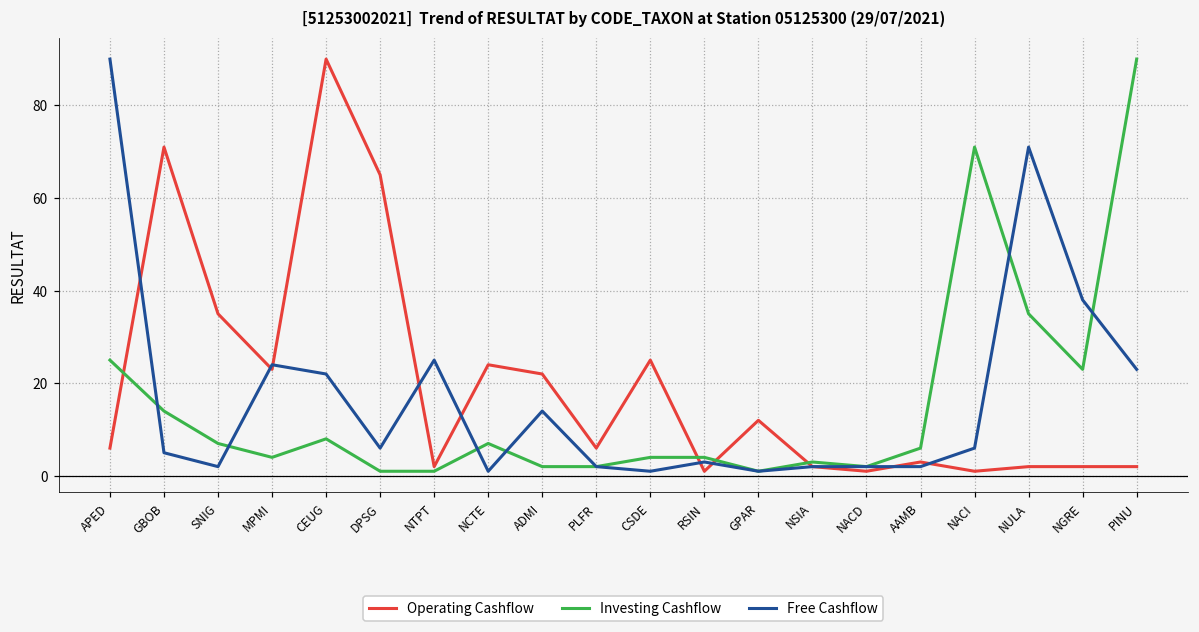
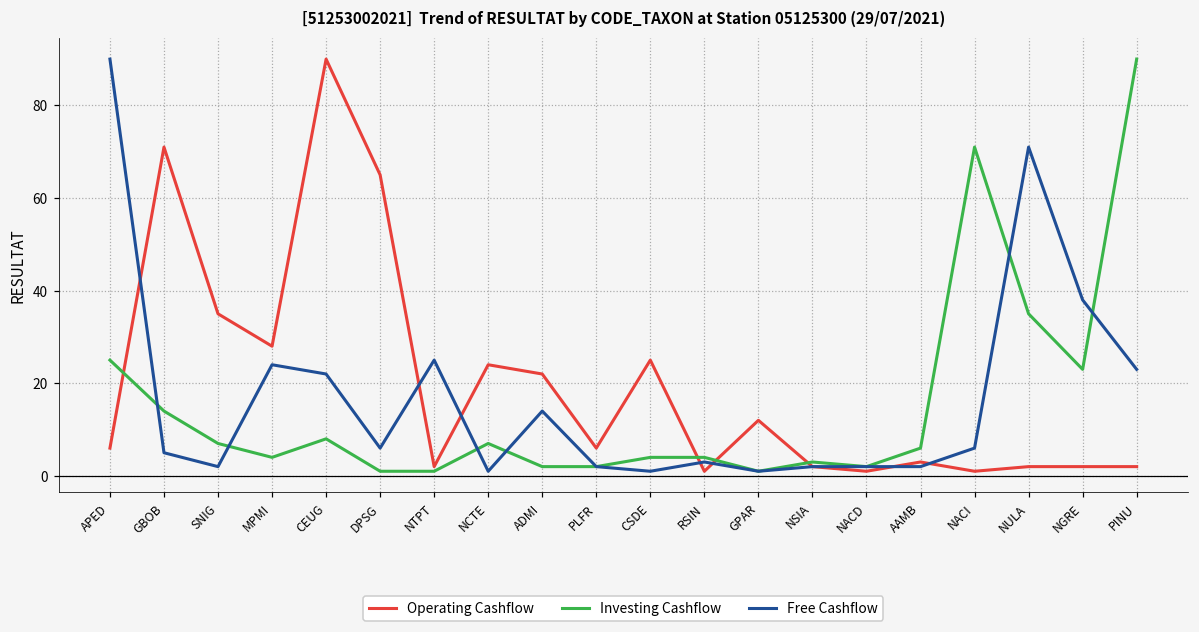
Operating Cashflow, MPMI: 23 -> 28
